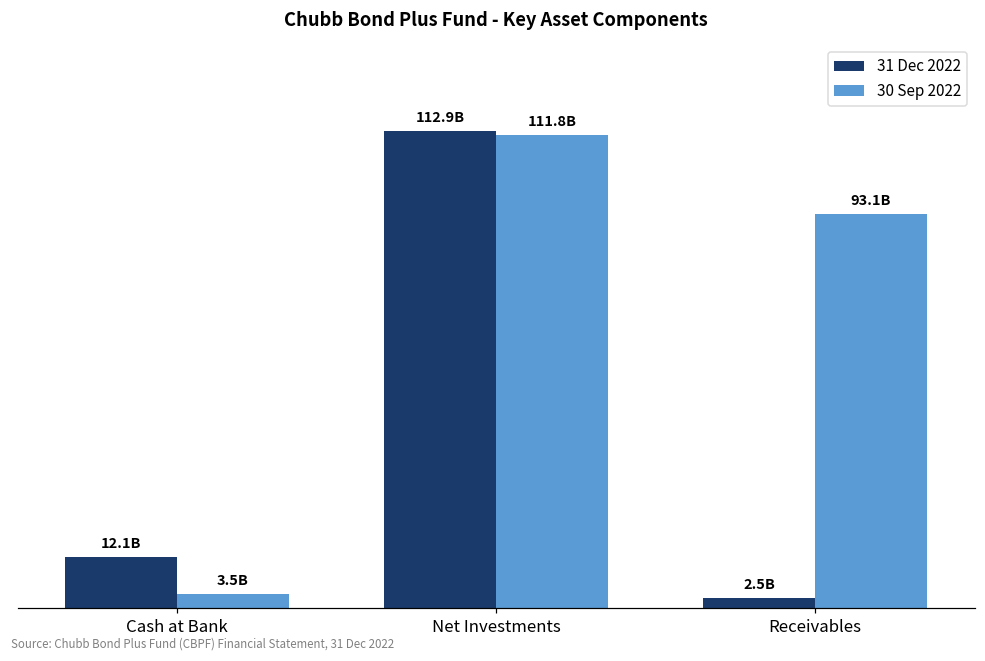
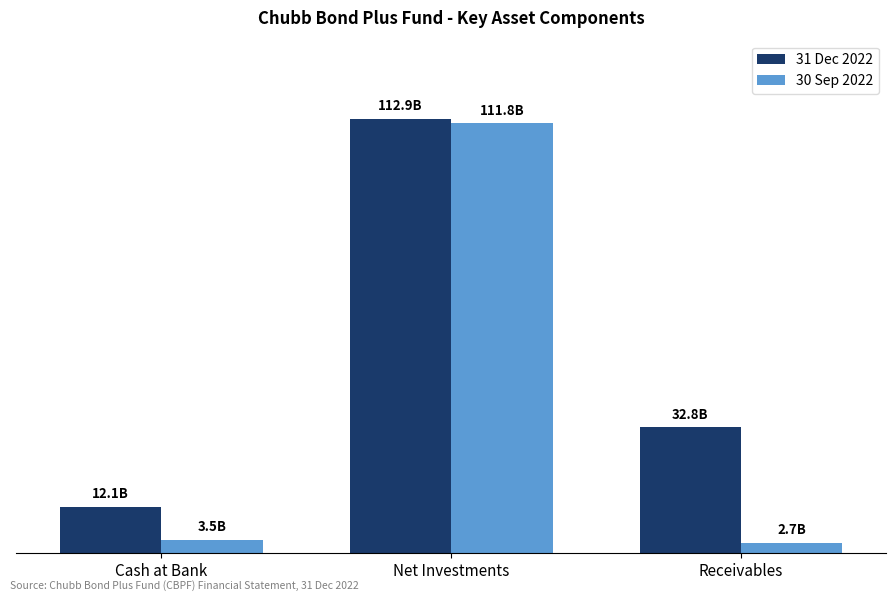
31 Dec 2022, Receivables: 2.5B -> 32.8B
30 Sep 2022, Receivables: 93.1B -> 2.7B
